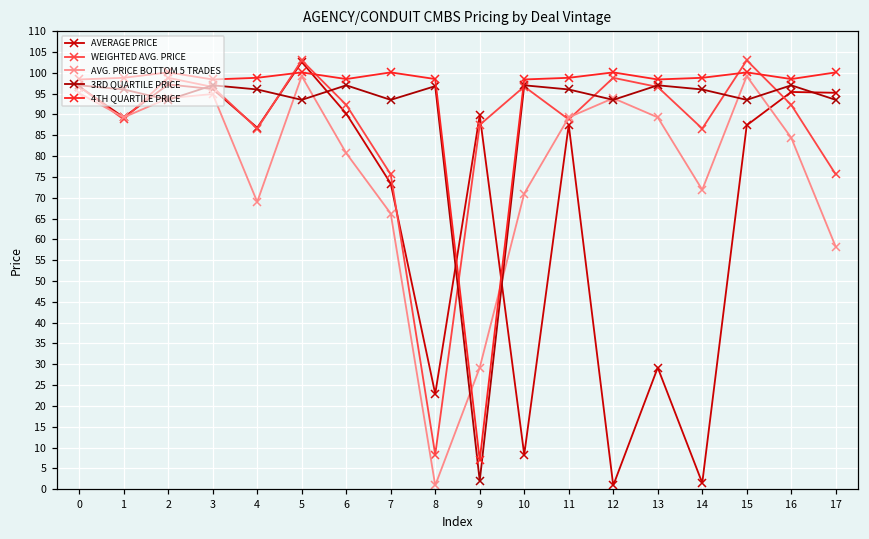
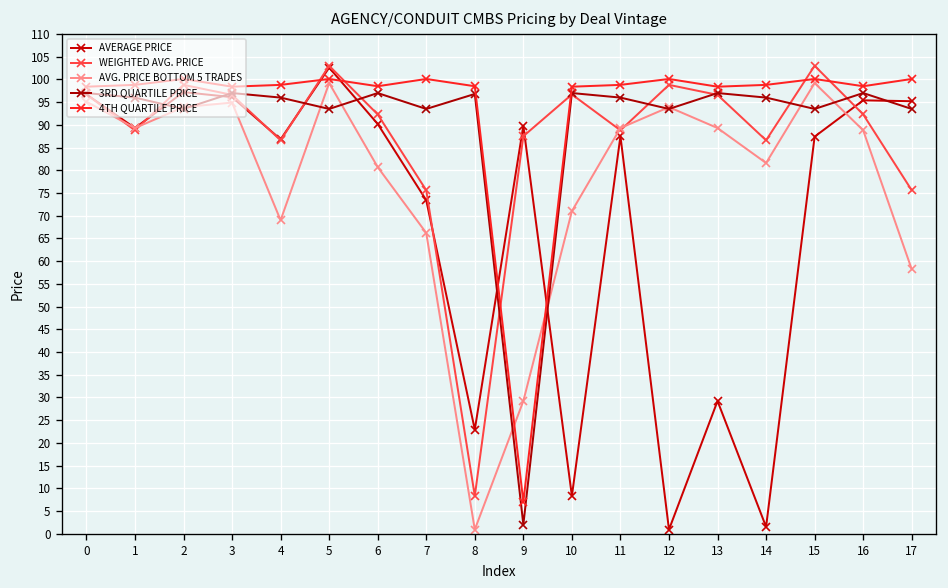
AVG. PRICE BOTTOM 5 TRADES, 14: 72 -> 82
AVG. PRICE BOTTOM 5 TRADES, 16: 84 -> 89
